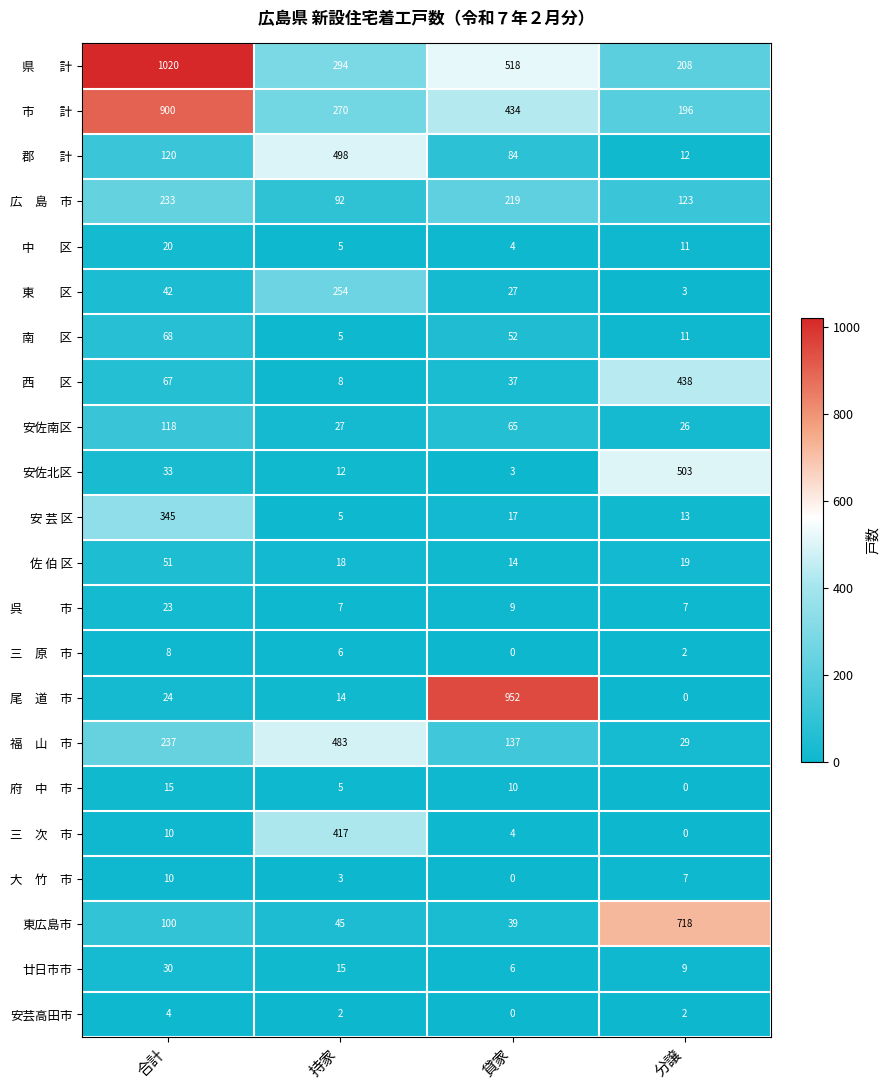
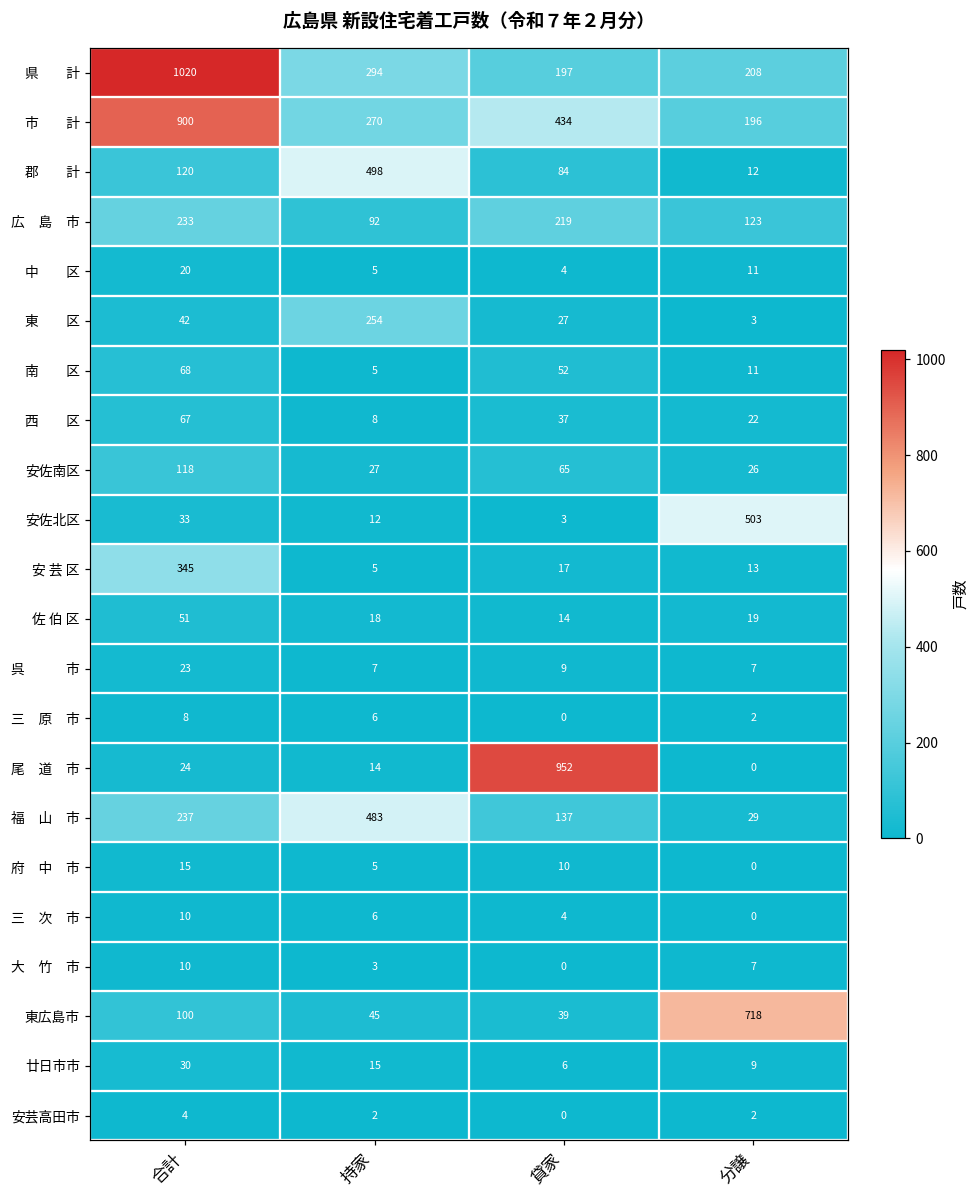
県 計, 貸家: 518 -> 197
西 区, 分譲: 438 -> 22
三 次 市, 持家: 417 -> 6
